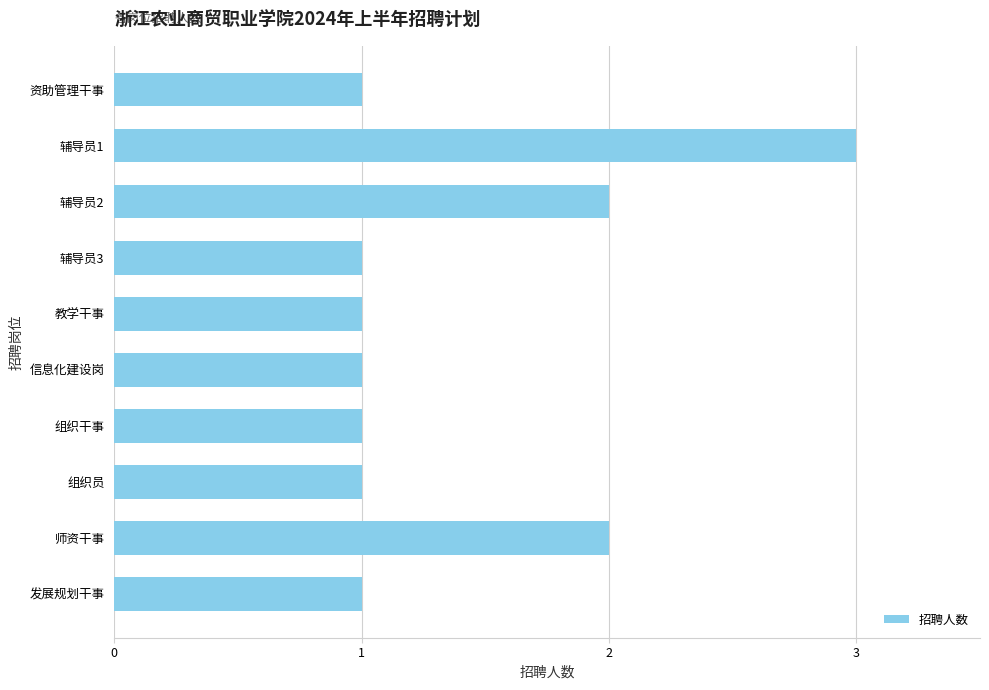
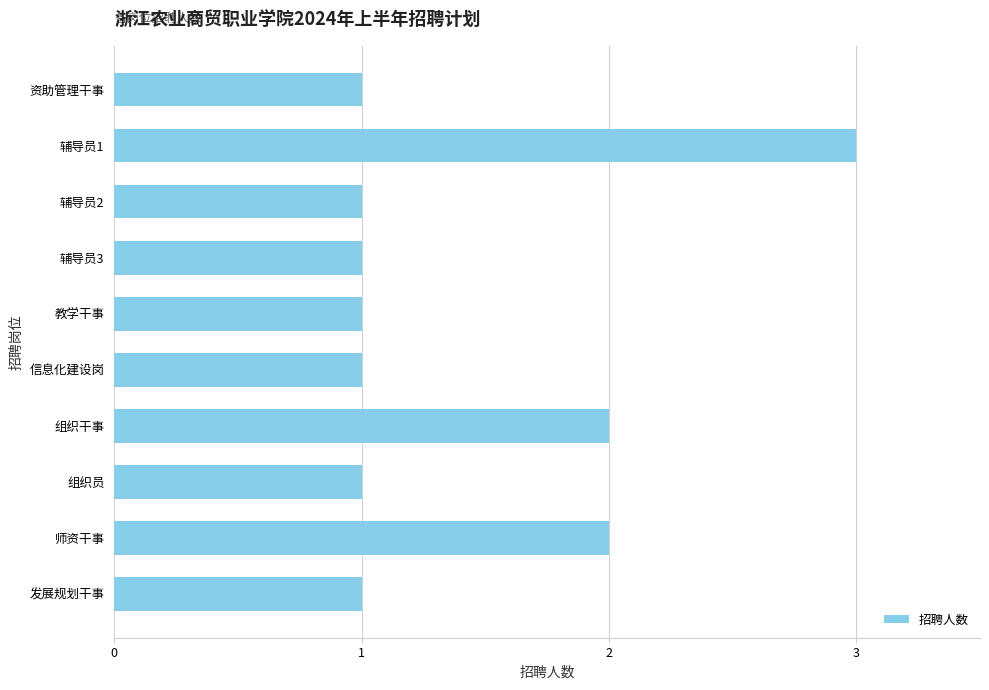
辅导员2: 2 -> 1
组织干事: 1 -> 2
